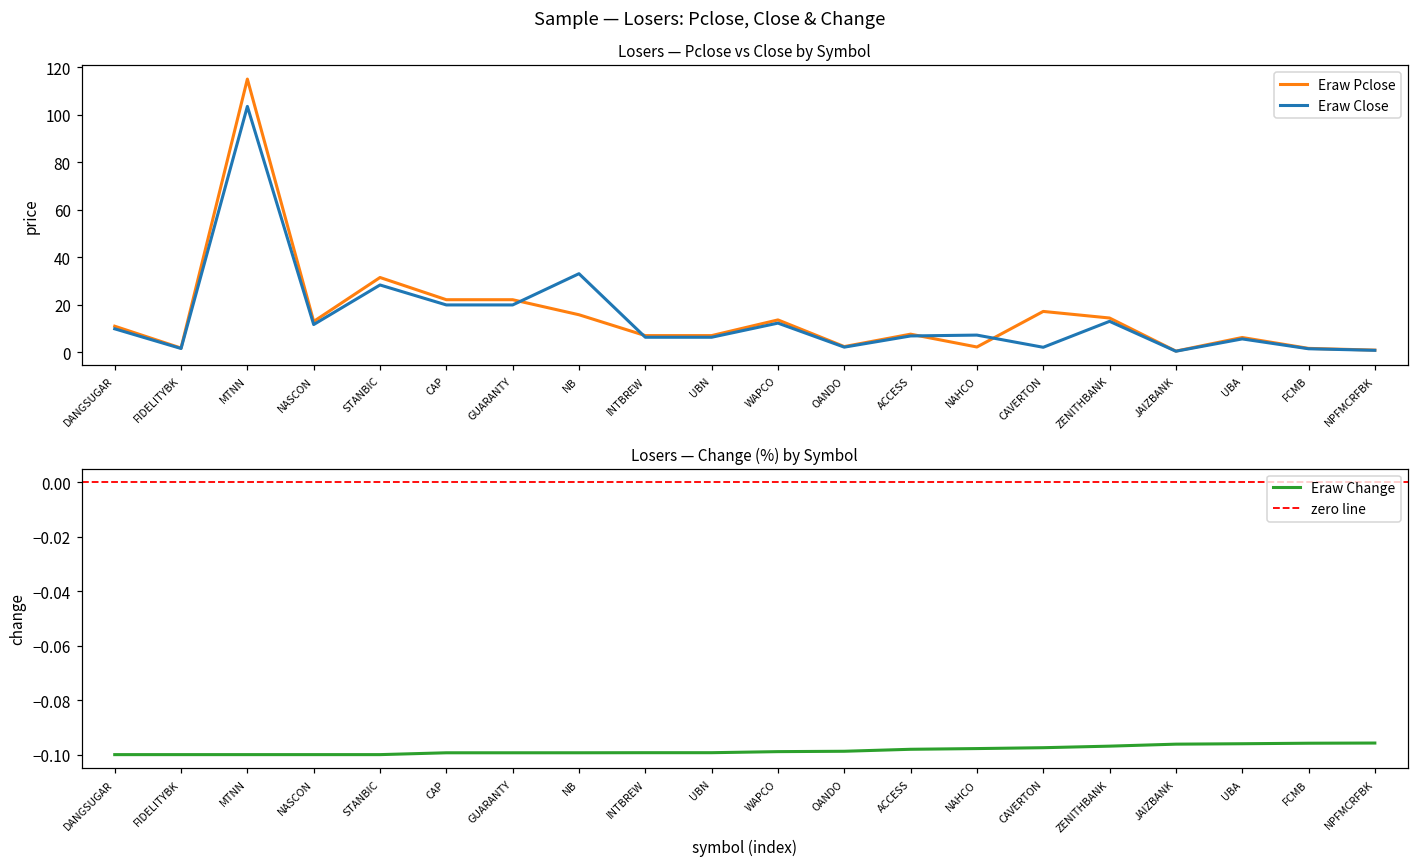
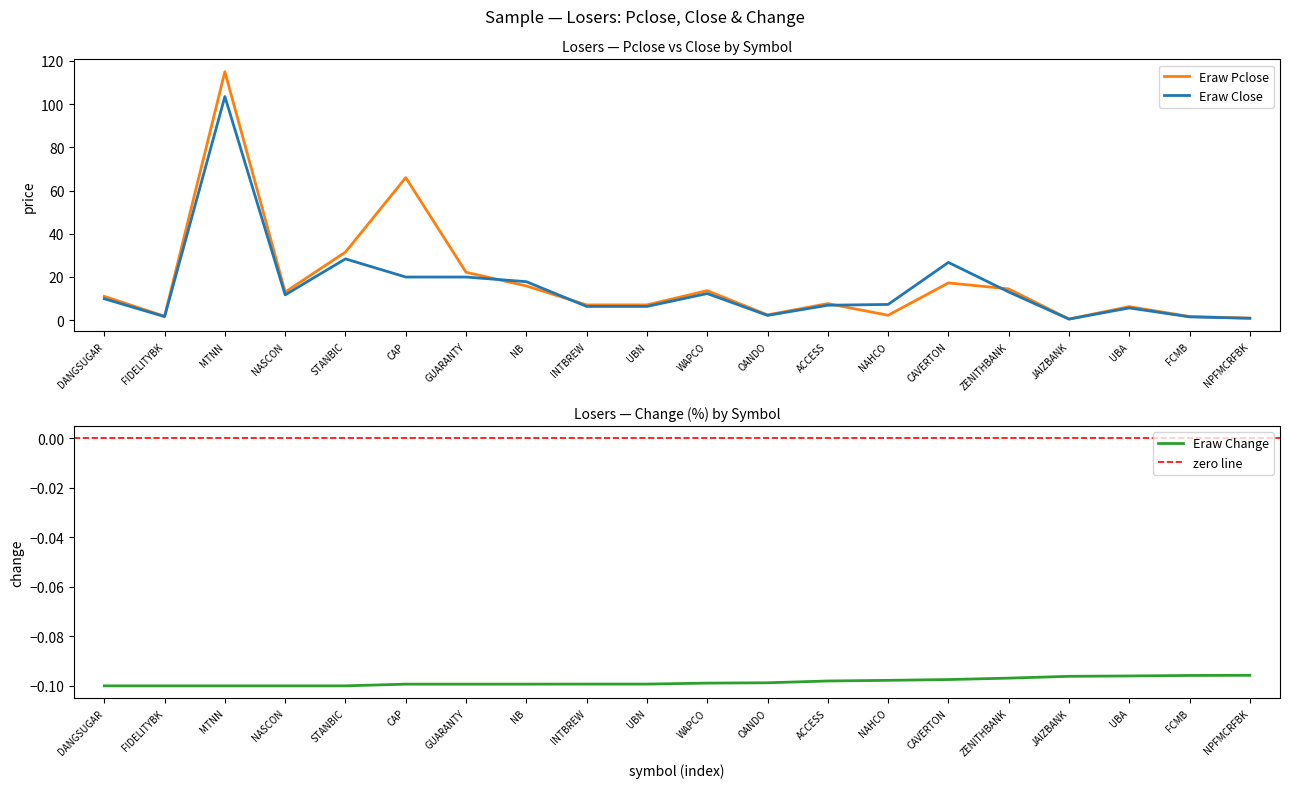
Losers — Pclose vs Close by Symbol, Eraw Pclose, CAP: 22 -> 66
Losers — Pclose vs Close by Symbol, Eraw Close, NB: 33 -> 18
Losers — Pclose vs Close by Symbol, Eraw Close, CAVERTON: 2 -> 27
